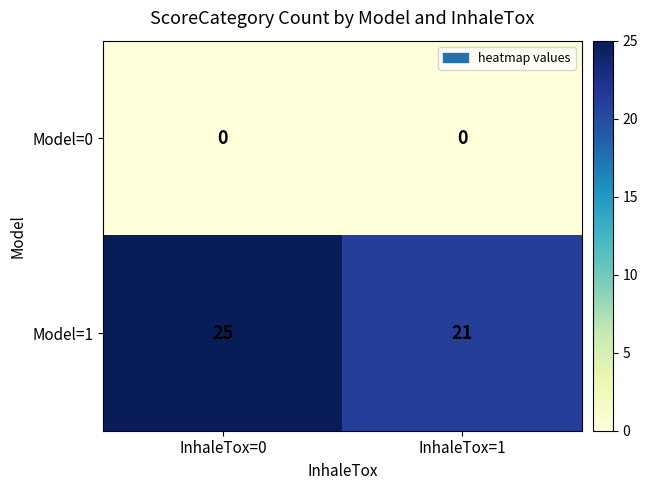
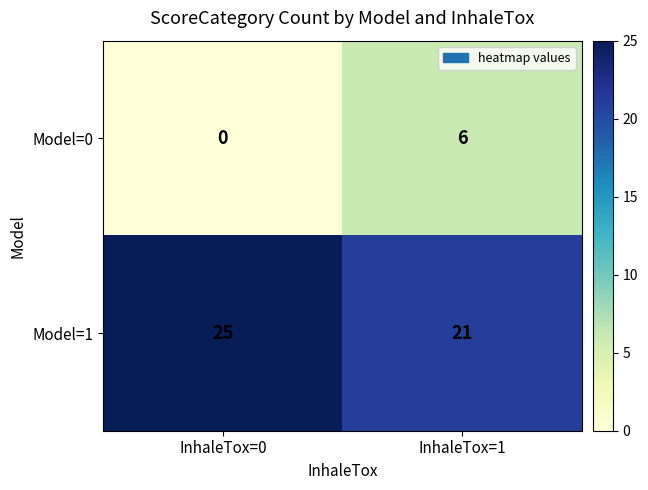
Model=0, InhaleTox=1: 0 -> 6
